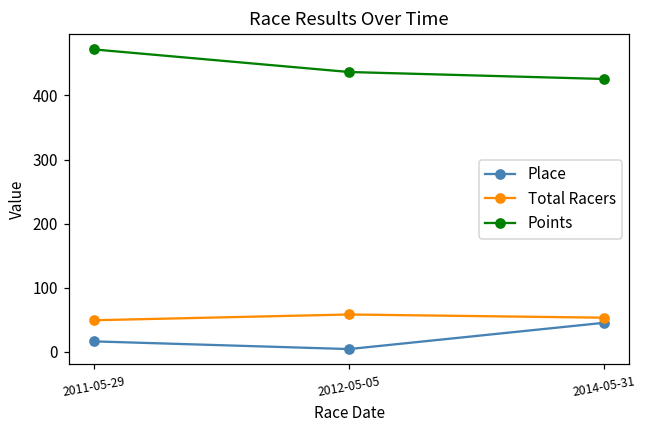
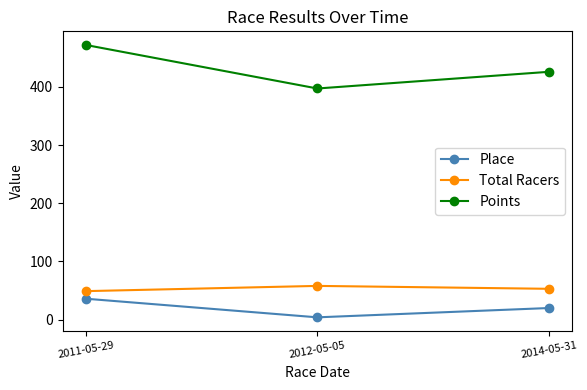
Place, 2011-05-29: 20 -> 40
Points, 2012-05-05: 440 -> 400
Place, 2014-05-31: 50 -> 20
